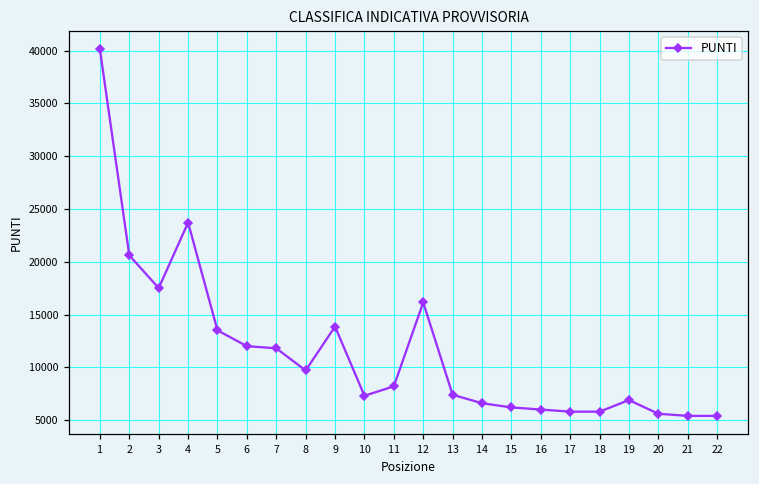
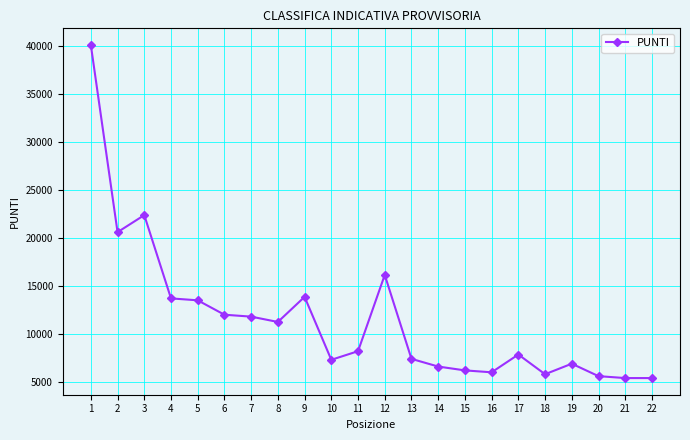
3: 18000 -> 22000
4: 24000 -> 14000
8: 10000 -> 11000
17: 6000 -> 8000
